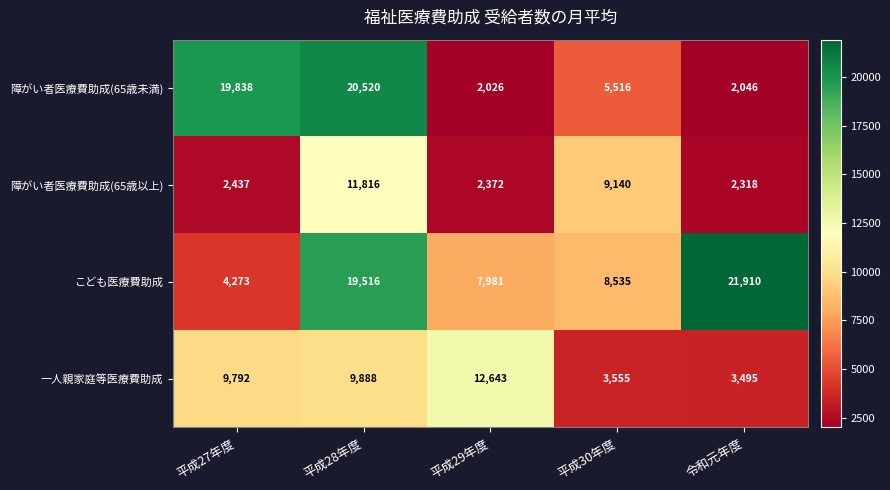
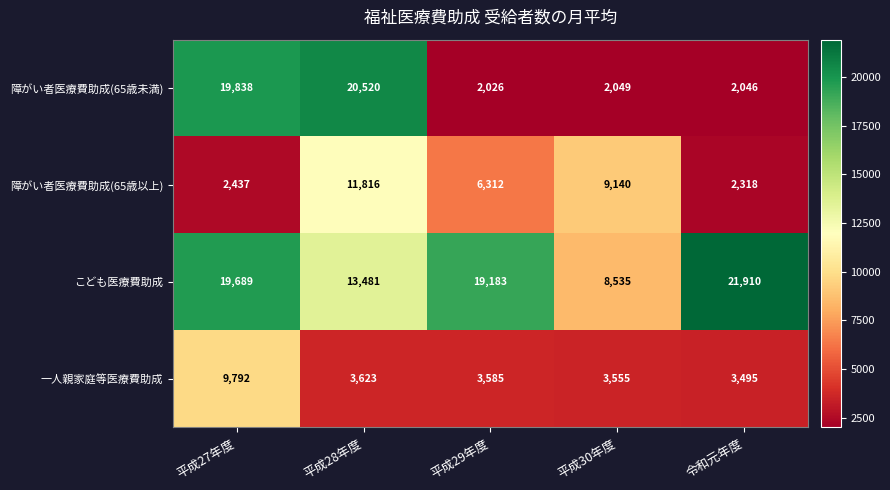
障がい者医療費助成(65歳未満), 平成30年度: 5,516 -> 2,049
障がい者医療費助成(65歳以上), 平成29年度: 2,372 -> 6,312
こども医療費助成, 平成27年度: 4,273 -> 19,689
こども医療費助成, 平成28年度: 19,516 -> 13,481
こども医療費助成, 平成29年度: 7,981 -> 19,183
一人親家庭等医療費助成, 平成28年度: 9,888 -> 3,623
一人親家庭等医療費助成, 平成29年度: 12,643 -> 3,585
